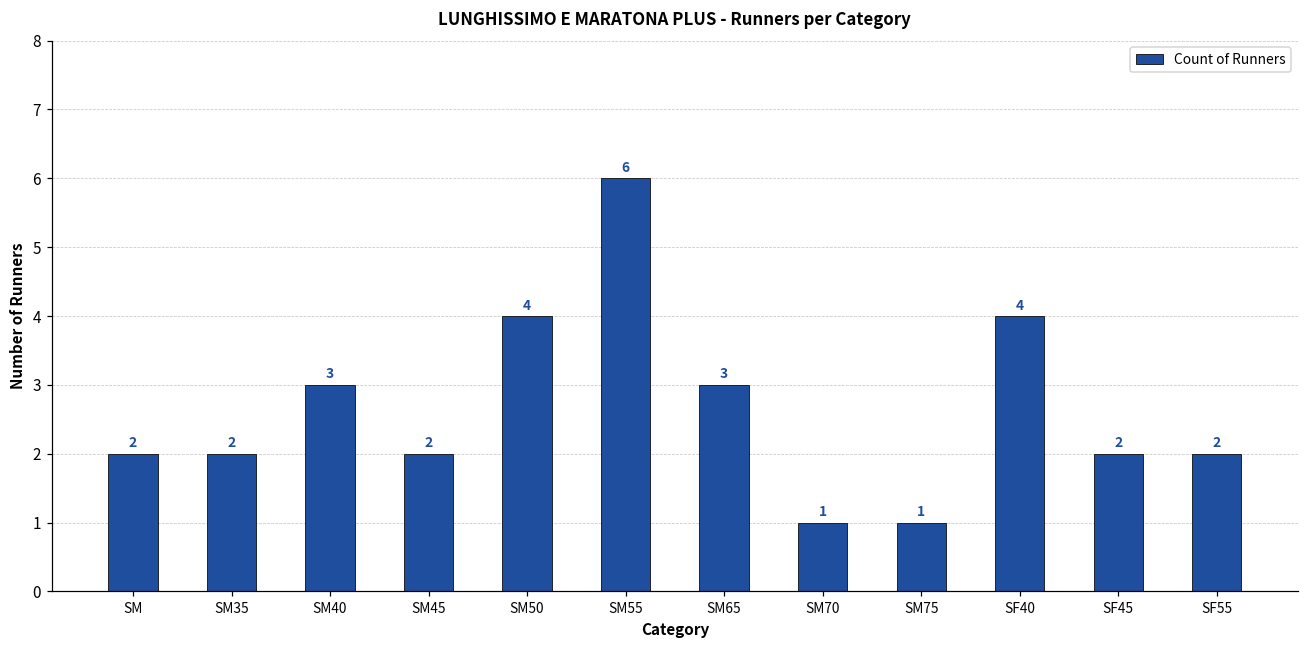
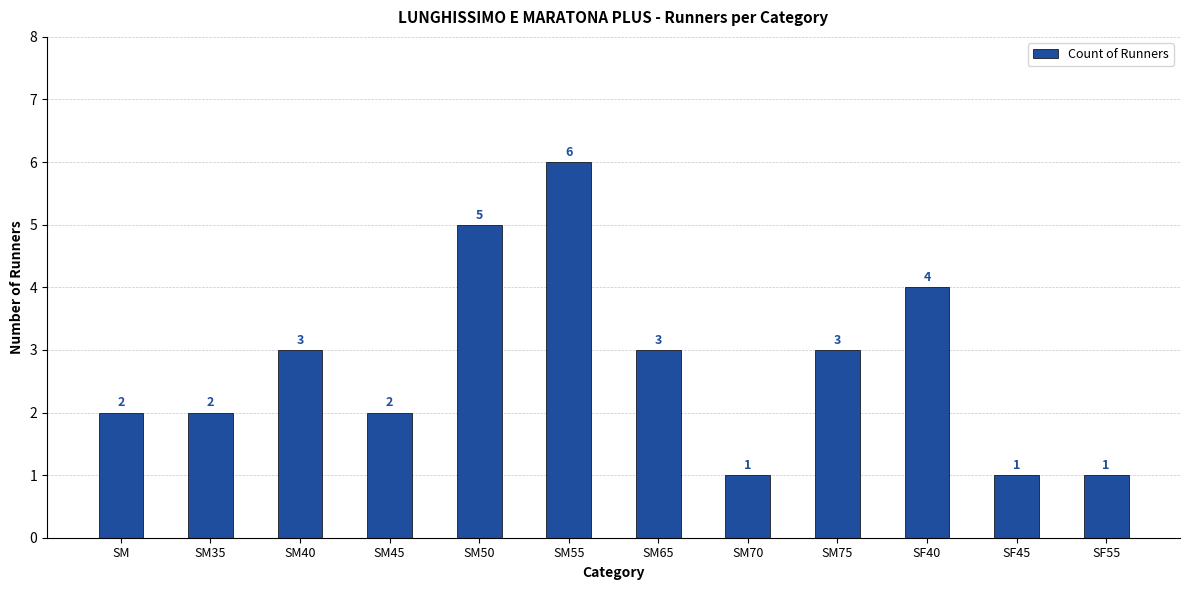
SM50: 4 -> 5
SM75: 1 -> 3
SF45: 2 -> 1
SF55: 2 -> 1
